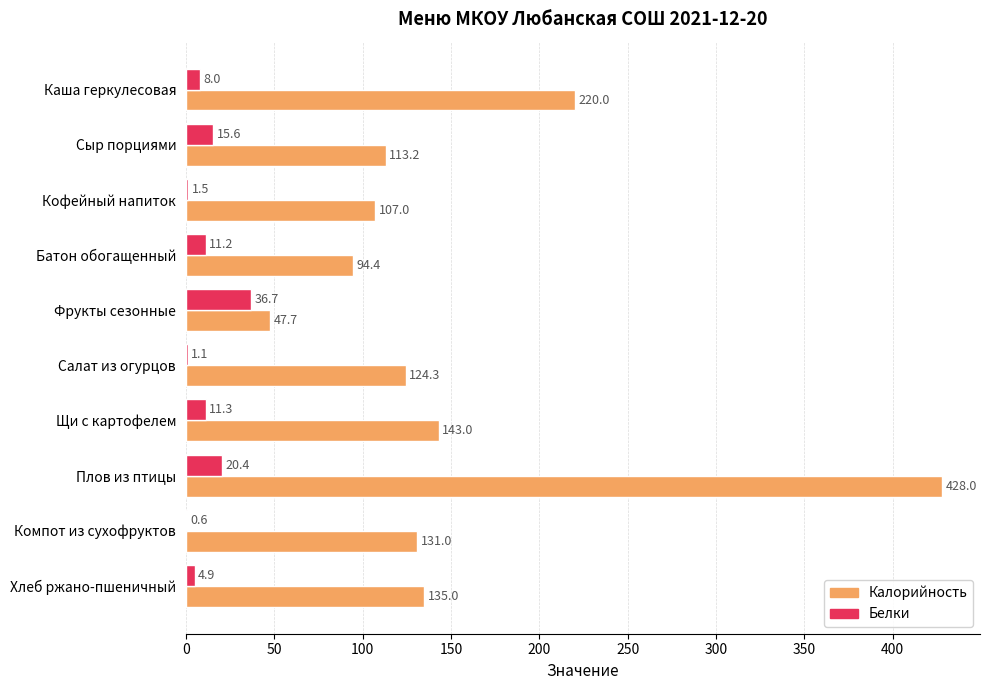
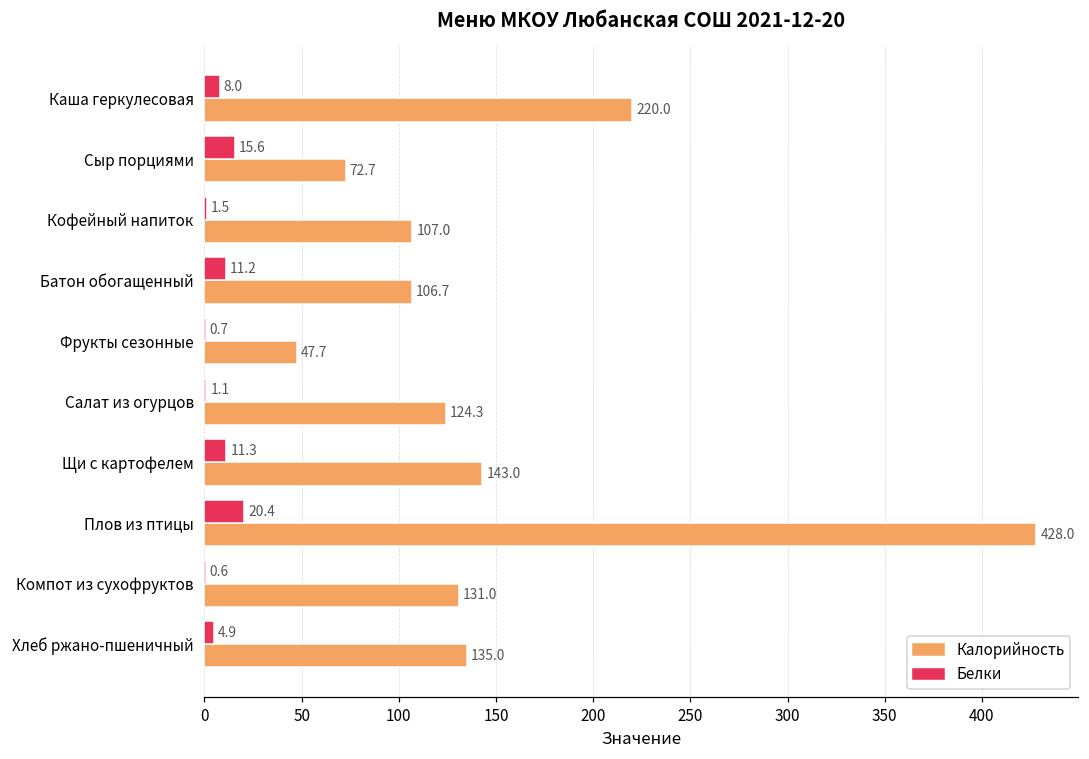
Калорийность, Сыр порциями: 113.2 -> 72.7
Калорийность, Батон обогащенный: 94.4 -> 106.7
Белки, Фрукты сезонные: 36.7 -> 0.7
